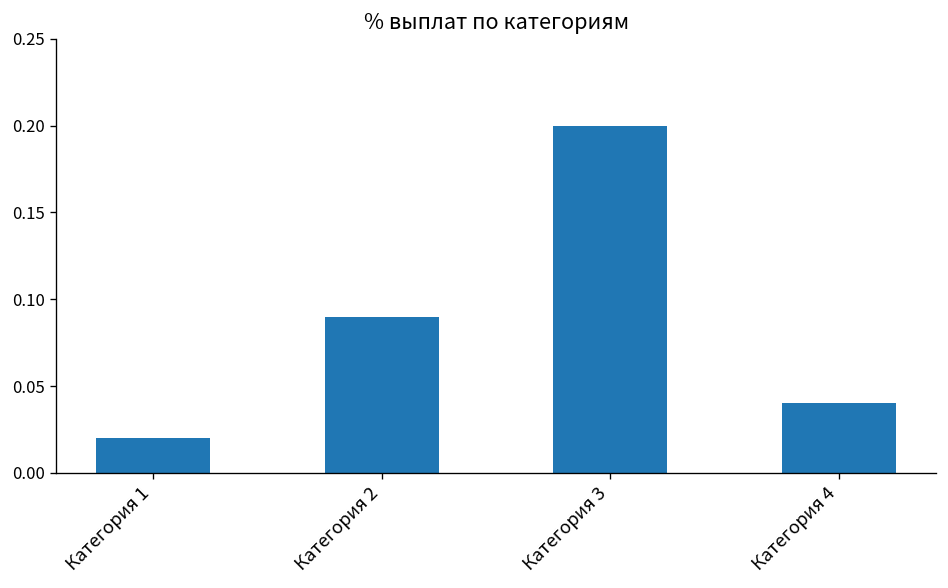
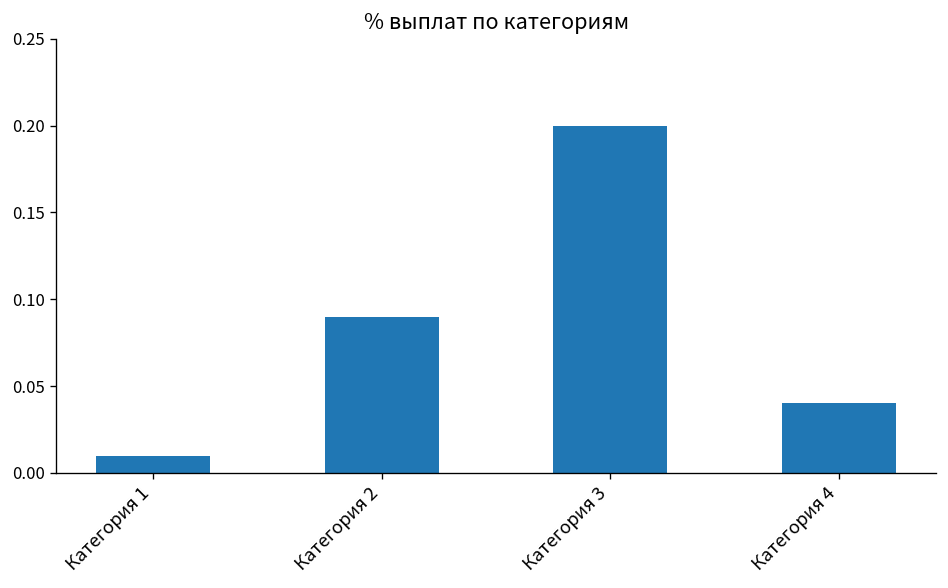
Категория 1: 0.02 -> 0.01
